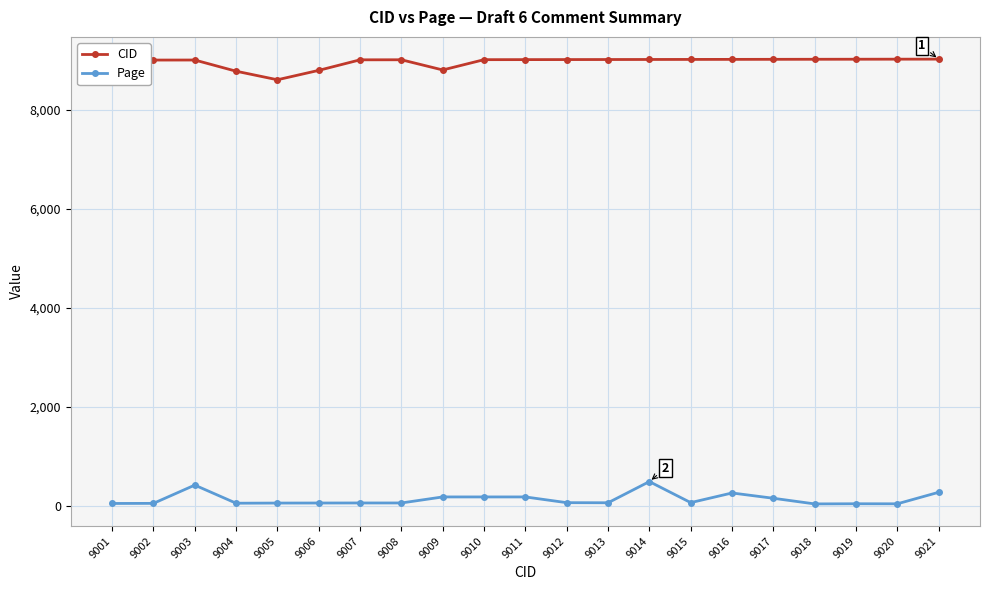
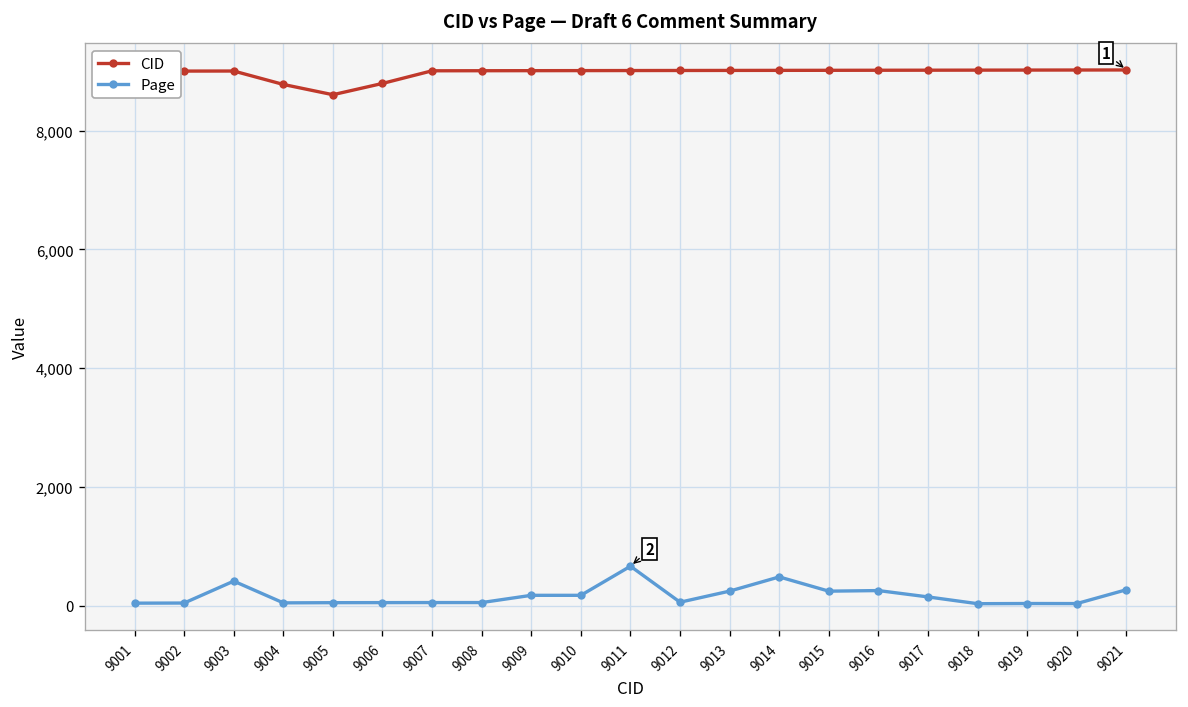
CID, 9009: 8,800 -> 9,000
Page, 9011: 200 -> 700
Page, 9013: 100 -> 200
Page, 9015: 100 -> 200
